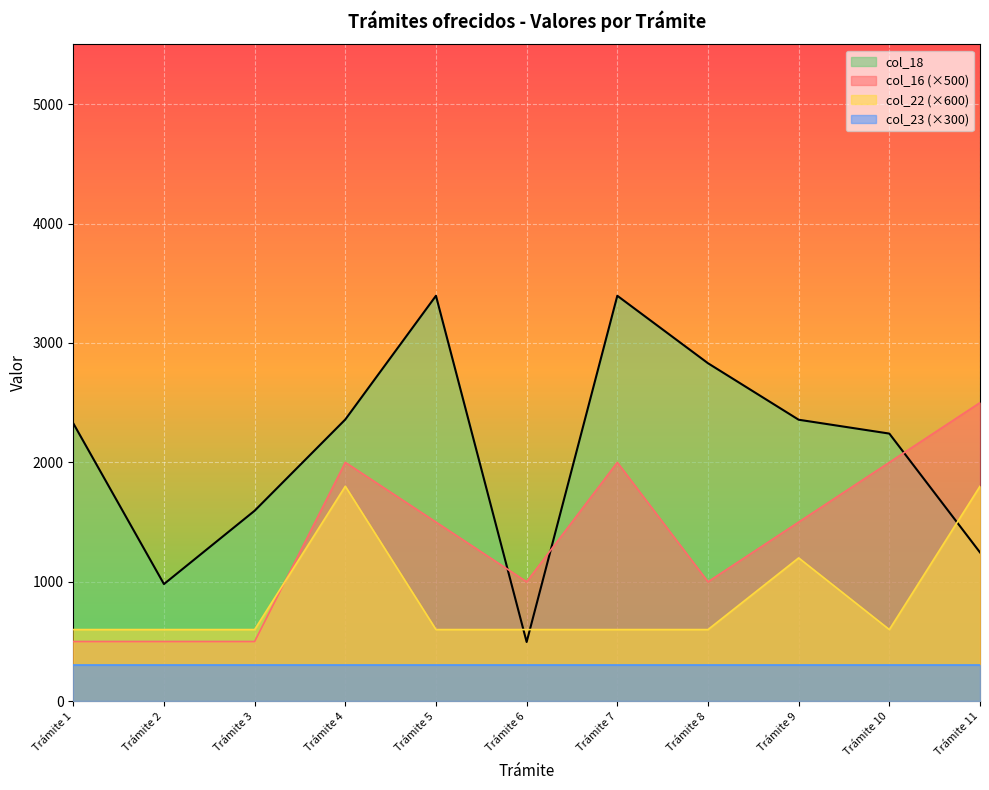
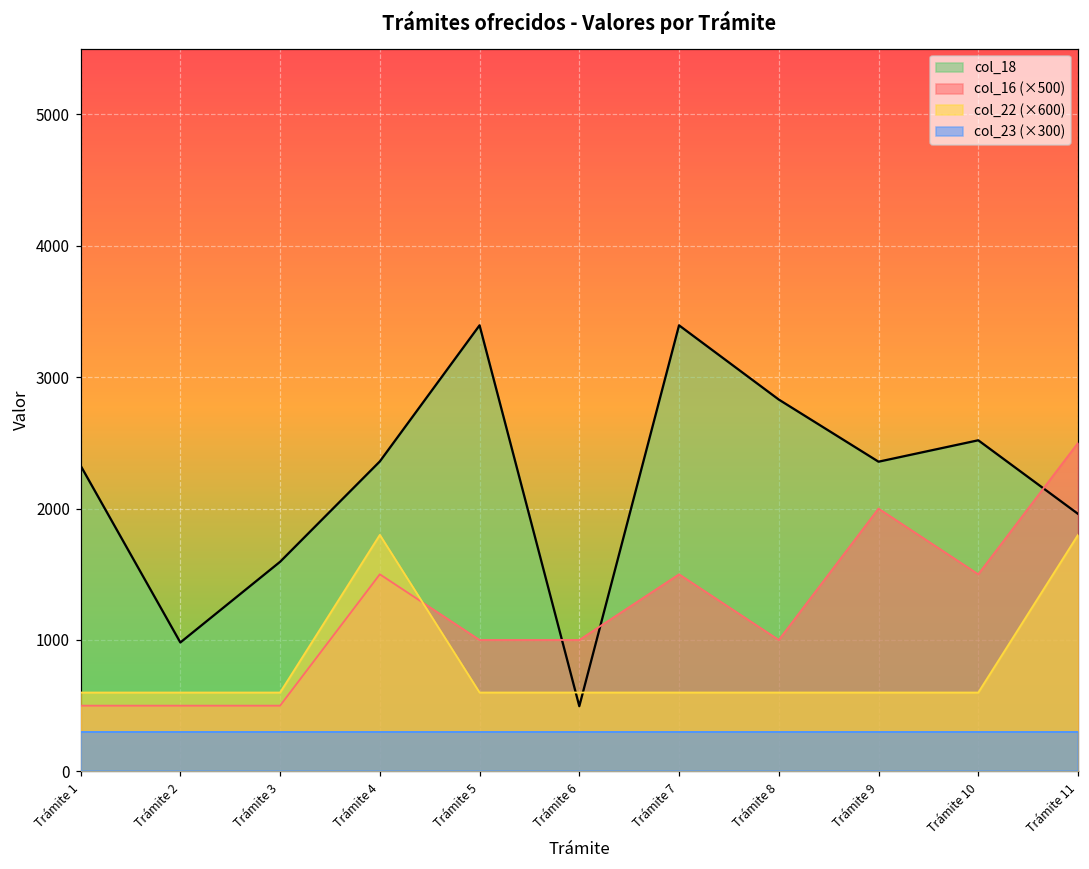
col_16 (×500), Trámite 4: 2000 -> 1500
col_16 (×500), Trámite 5: 1500 -> 1000
col_16 (×500), Trámite 7: 2000 -> 1500
col_16 (×500), Trámite 9: 1500 -> 2000
col_22 (×600), Trámite 9: 1200 -> 600
col_18, Trámite 10: 2240 -> 2520
col_16 (×500), Trámite 10: 2000 -> 1500
col_18, Trámite 11: 1250 -> 1960
